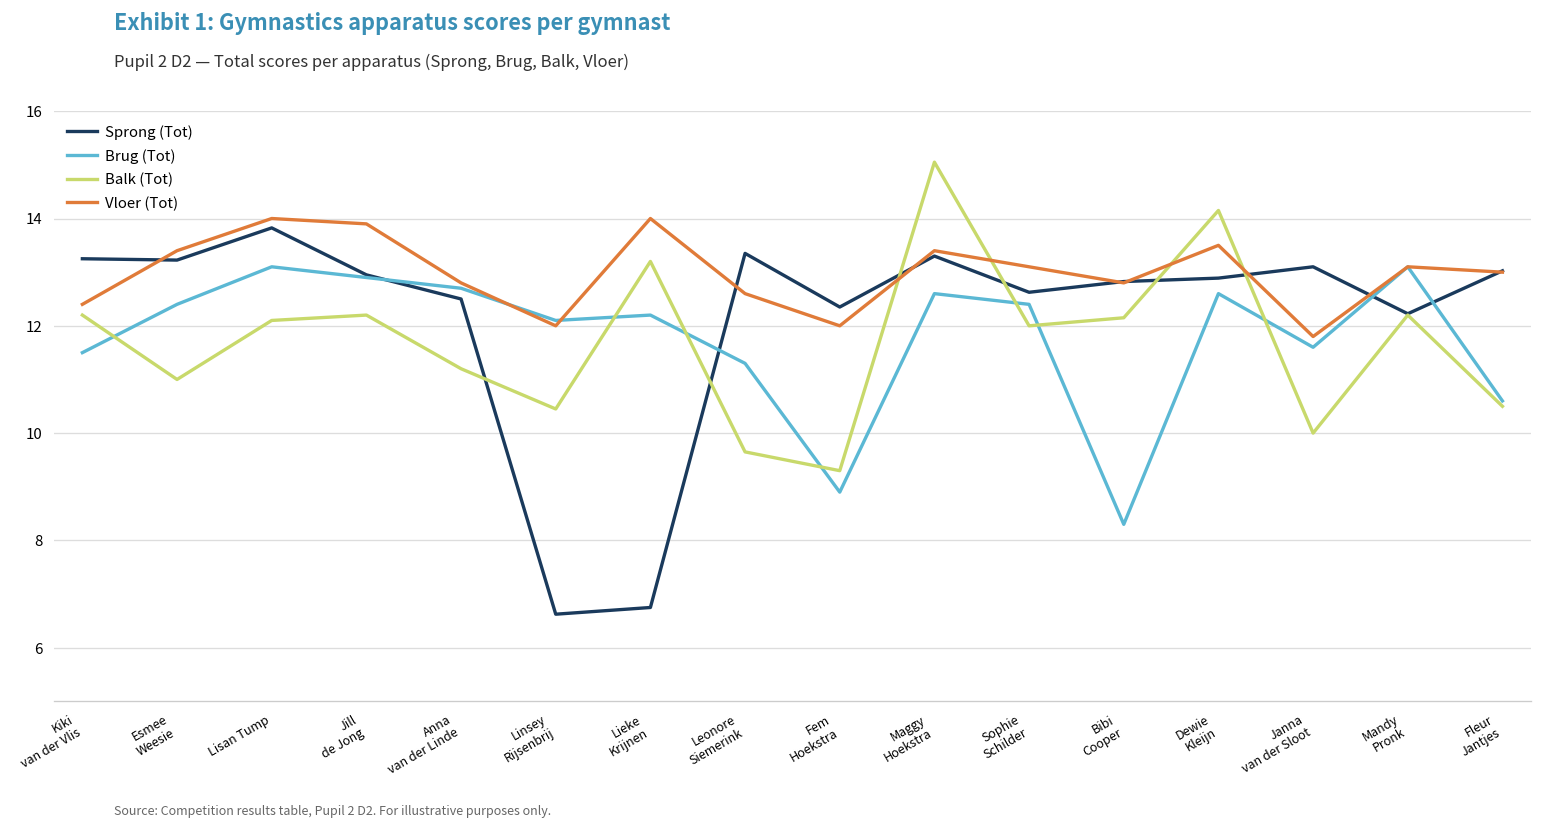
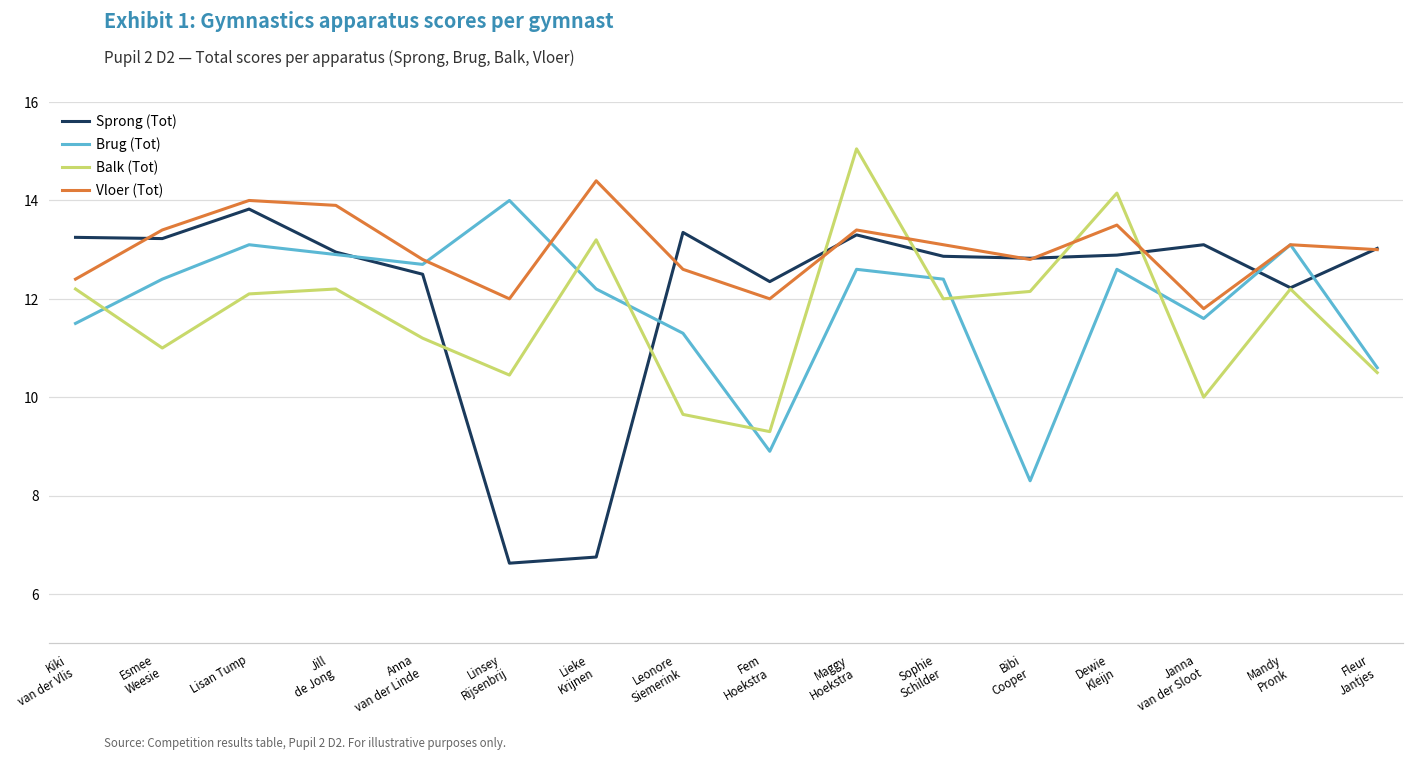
Brug (Tot), Linsey Rijsenbrij: 12.1 -> 14.0
Vloer (Tot), Lieke Krijnen: 14.0 -> 14.4
Sprong (Tot), Sophie Schilder: 12.6 -> 12.9
